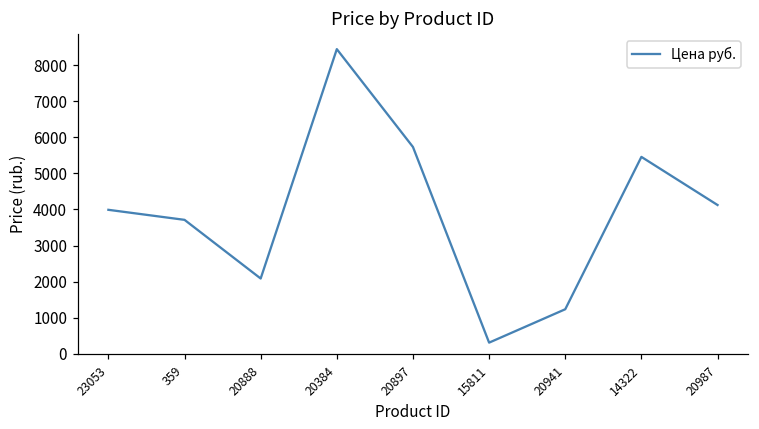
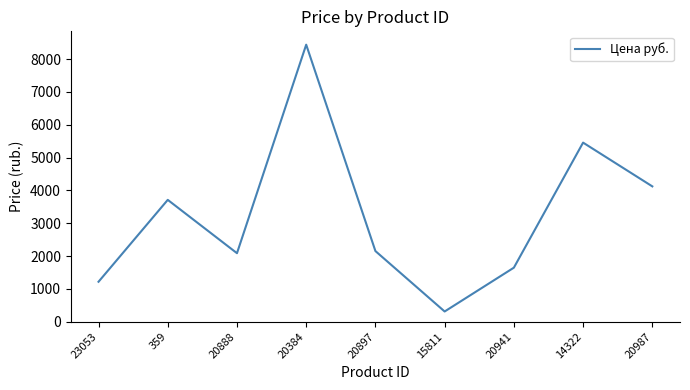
23053: 4000 -> 1200
20897: 5700 -> 2200
20941: 1200 -> 1600
